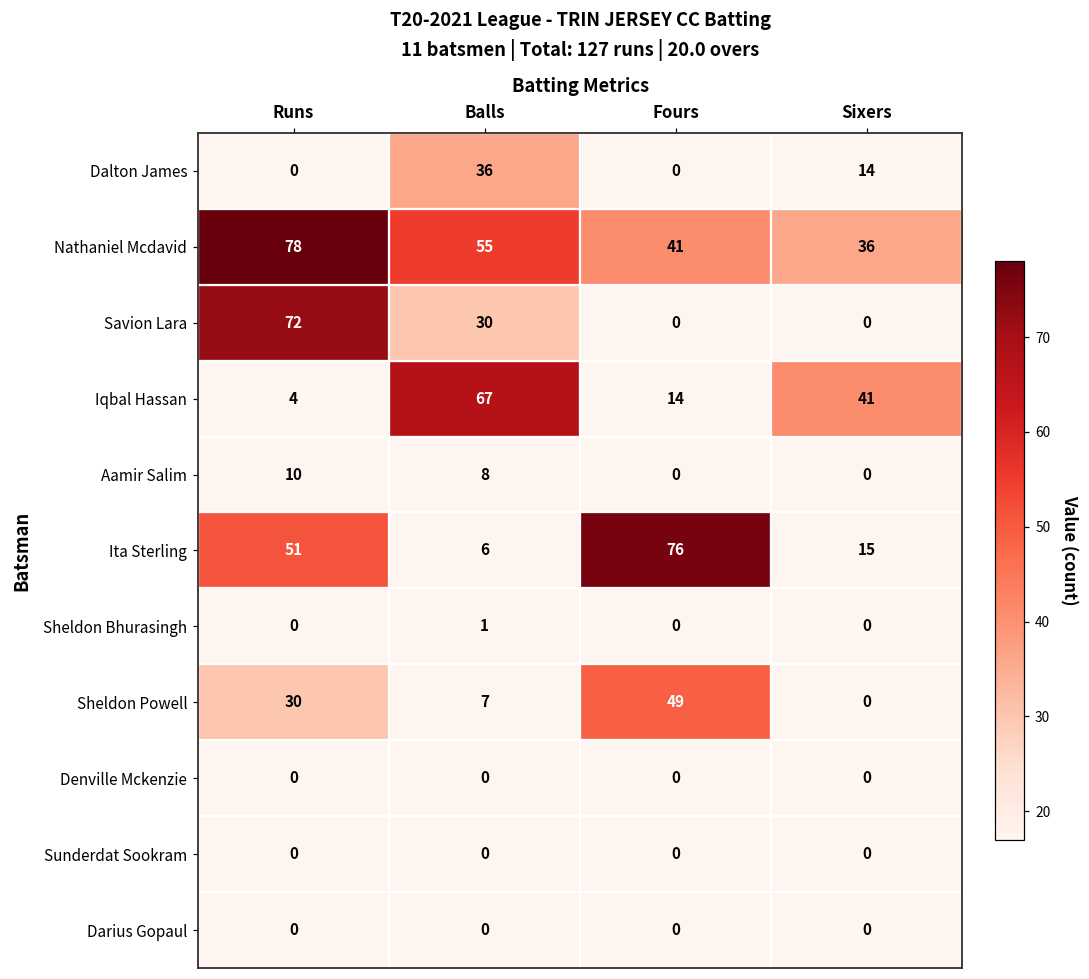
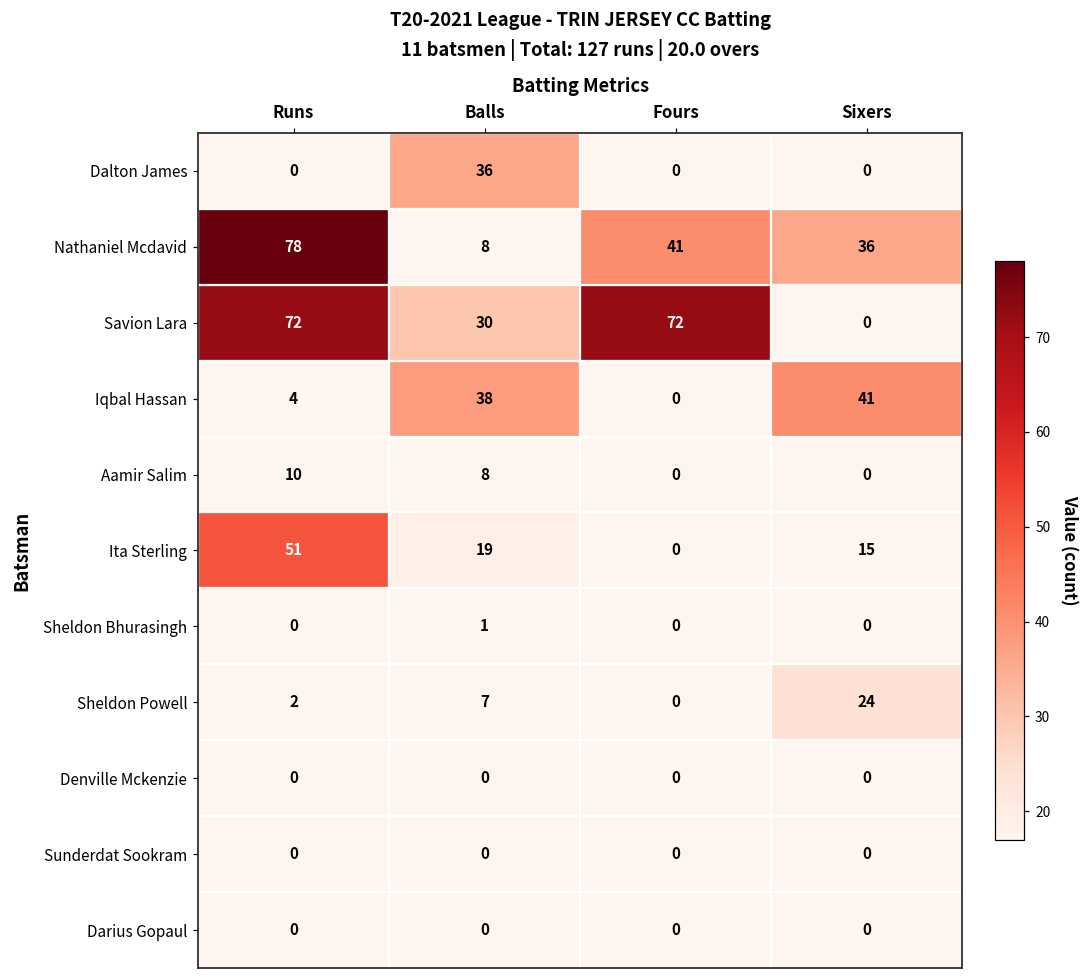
Dalton James, Sixers: 14 -> 0
Nathaniel Mcdavid, Balls: 55 -> 8
Savion Lara, Fours: 0 -> 72
Iqbal Hassan, Balls: 67 -> 38
Iqbal Hassan, Fours: 14 -> 0
Ita Sterling, Balls: 6 -> 19
Ita Sterling, Fours: 76 -> 0
Sheldon Powell, Runs: 30 -> 2
Sheldon Powell, Fours: 49 -> 0
Sheldon Powell, Sixers: 0 -> 24
